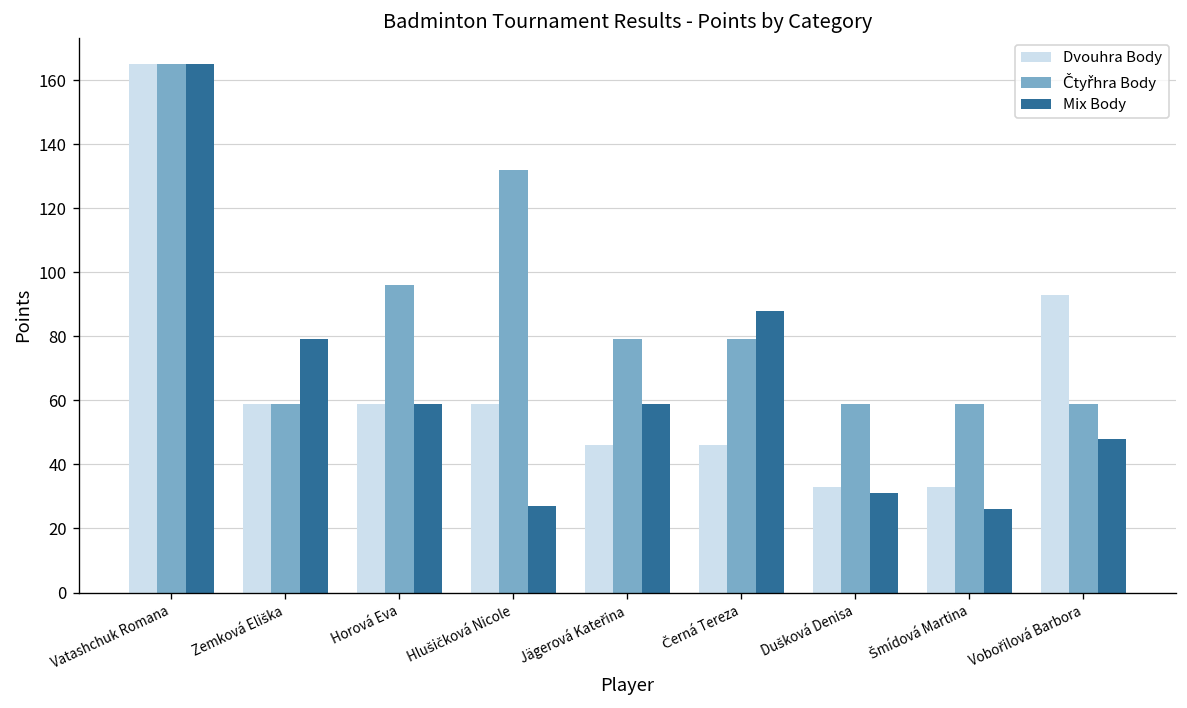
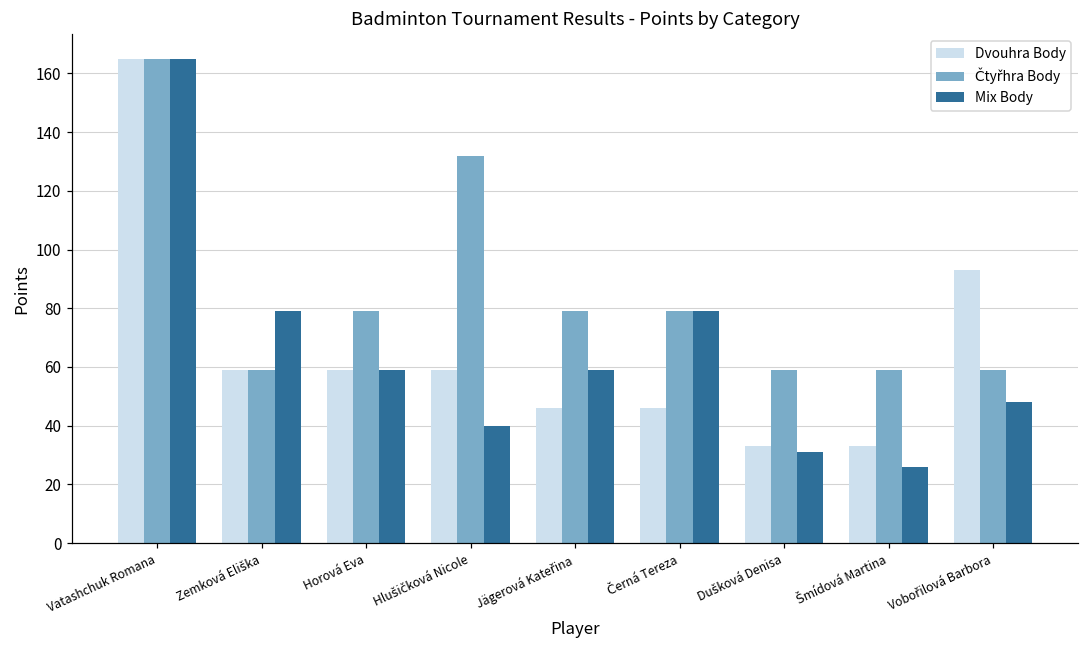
Čtyřhra Body, Horová Eva: 96 -> 79
Mix Body, Hlušičková Nicole: 27 -> 40
Mix Body, Černá Tereza: 88 -> 79
